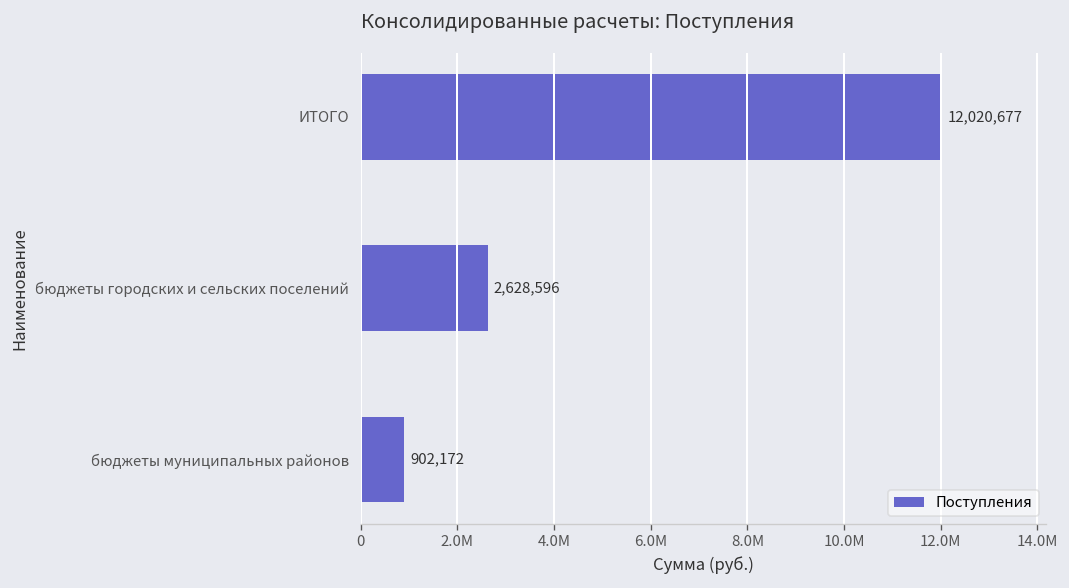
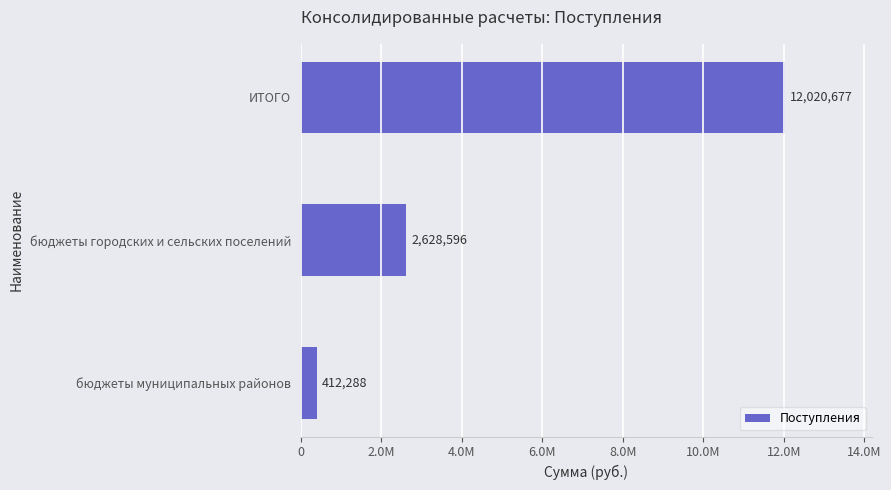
бюджеты муниципальных районов: 902,172 -> 412,288
